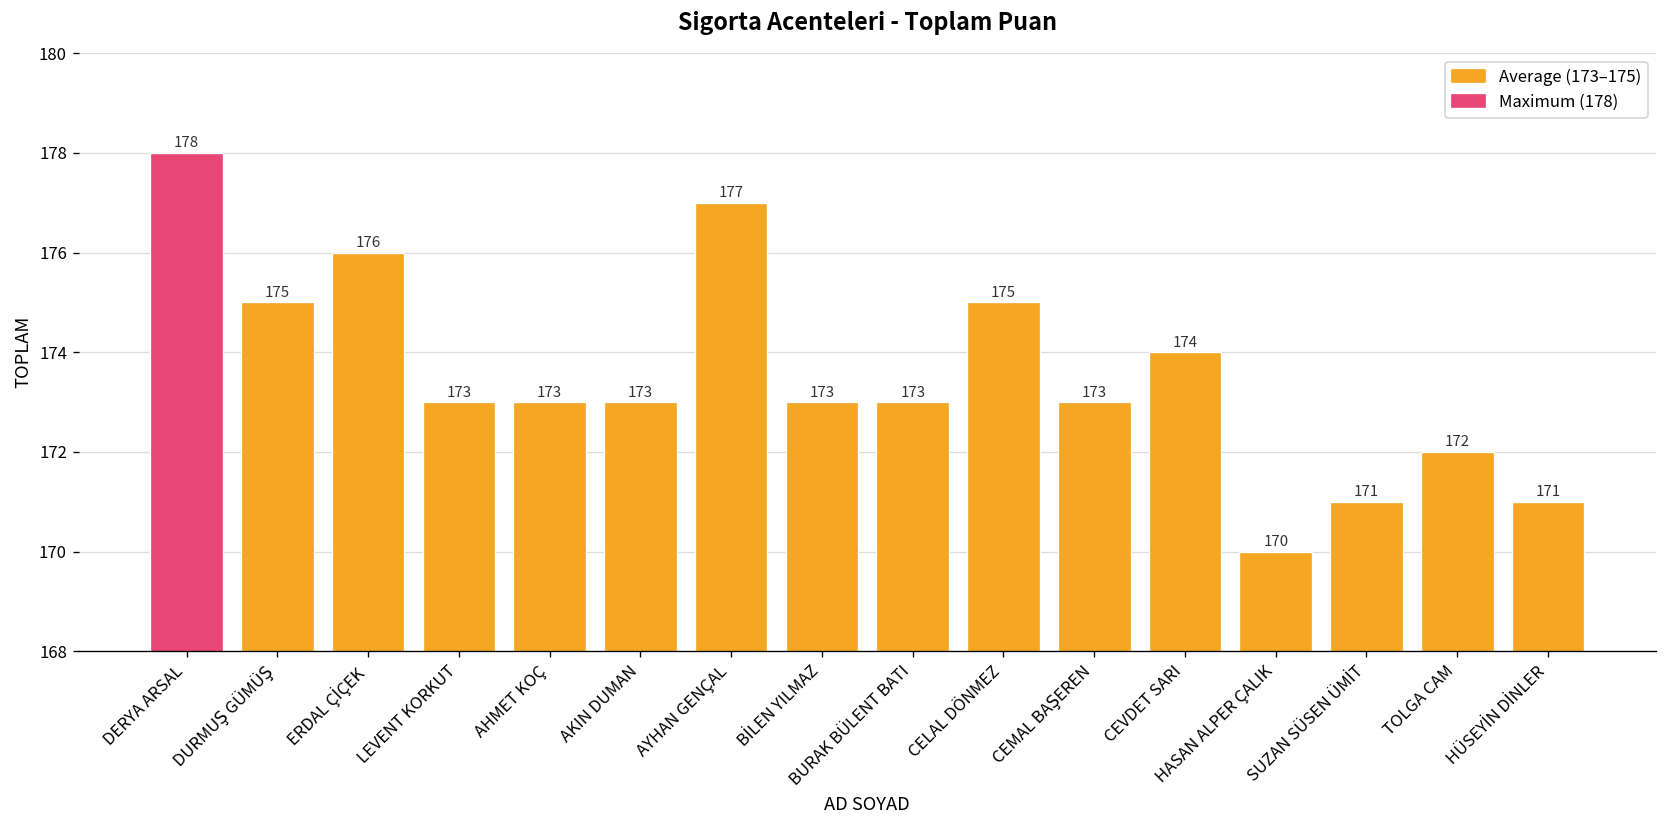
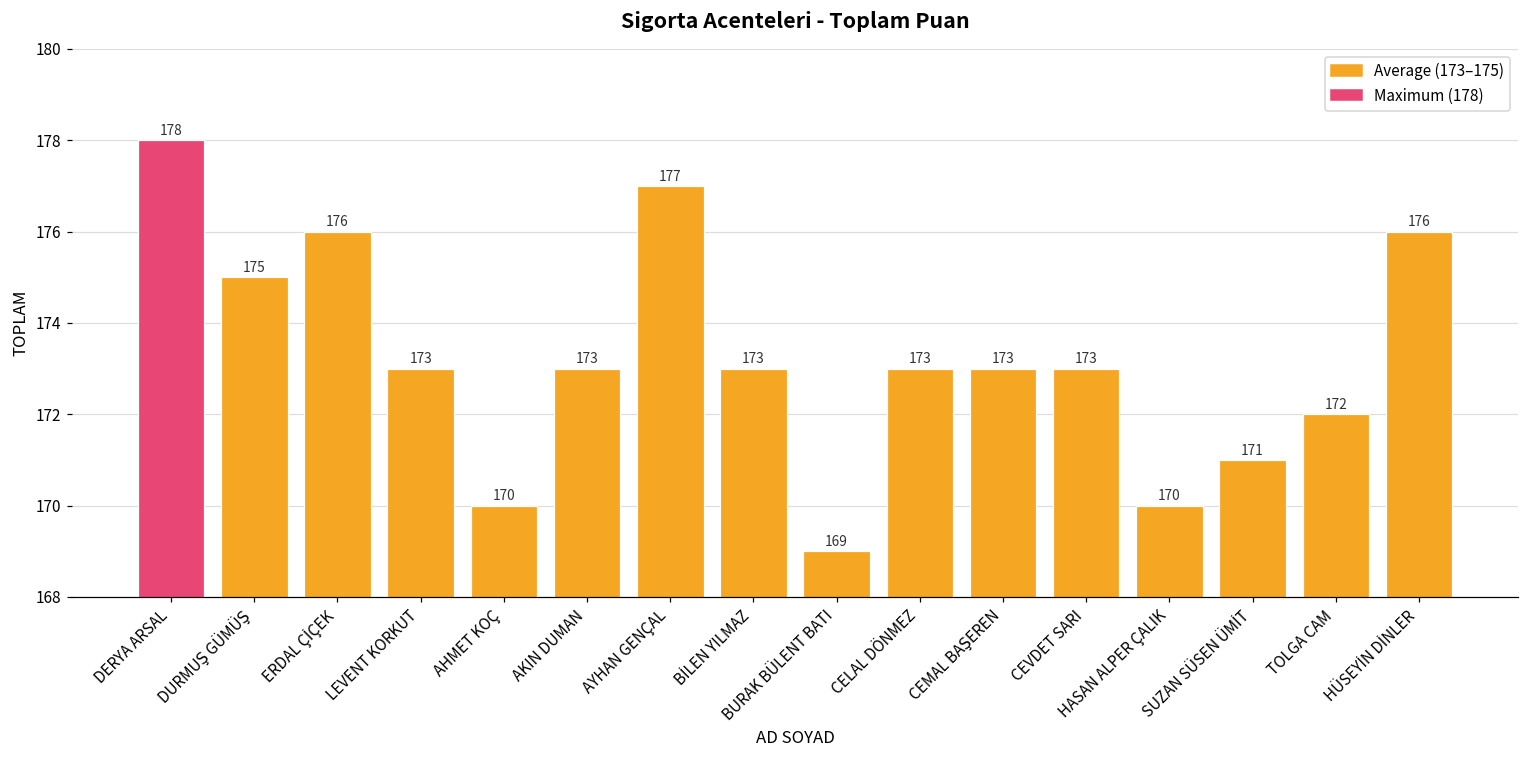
AHMET KOÇ: 173 -> 170
BURAK BÜLENT BATI: 173 -> 169
CELAL DÖNMEZ: 175 -> 173
CEVDET SARI: 174 -> 173
HÜSEYİN DİNLER: 171 -> 176
